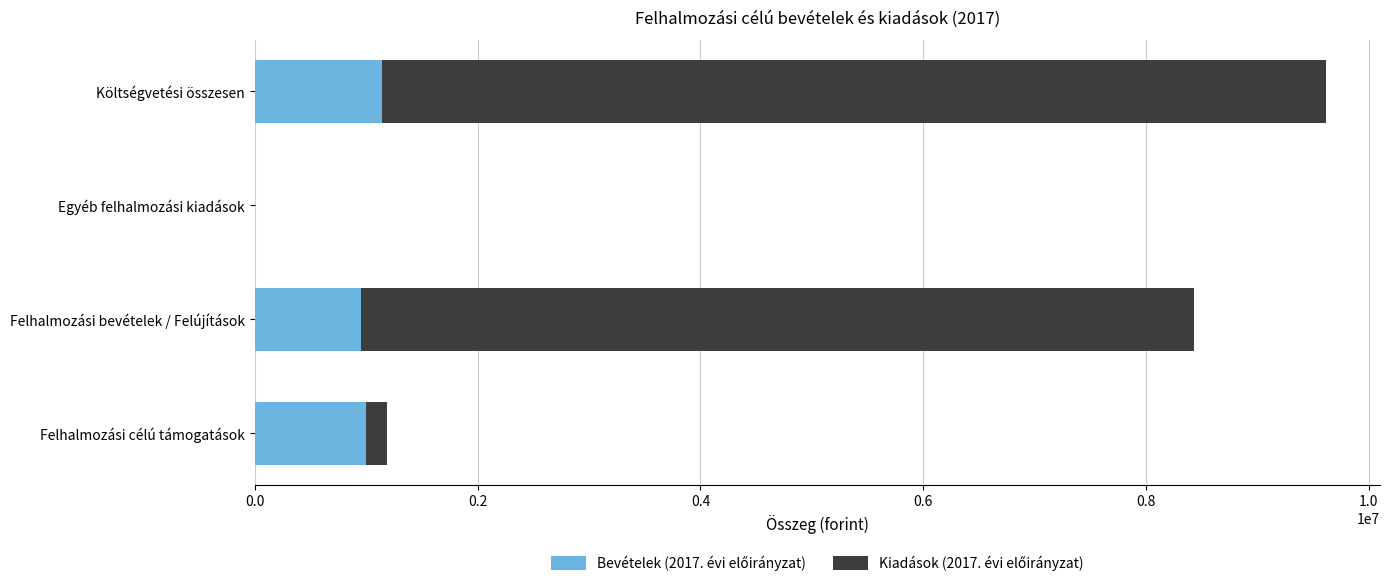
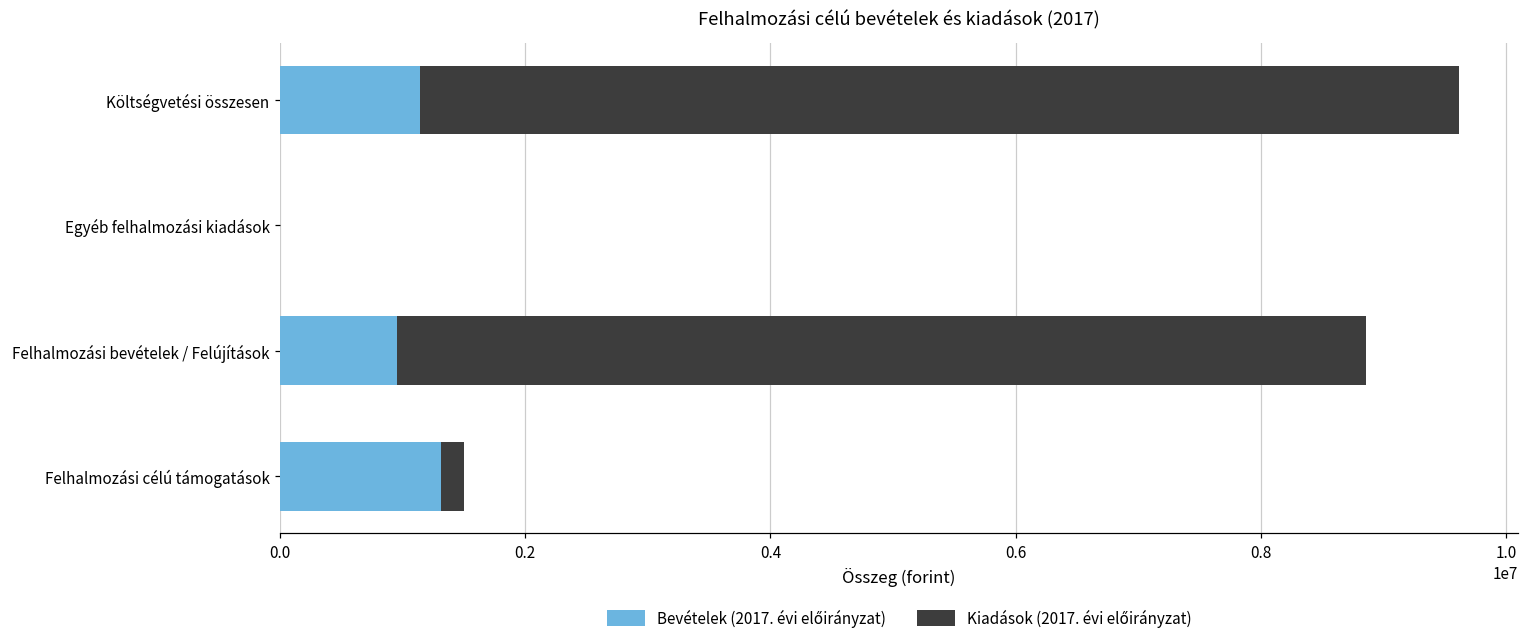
Kiadások (2017. évi előirányzat), Felhalmozási bevételek / Felújítások: 7480000 -> 7910000
Bevételek (2017. évi előirányzat), Felhalmozási célú támogatások: 1000000 -> 1310000
